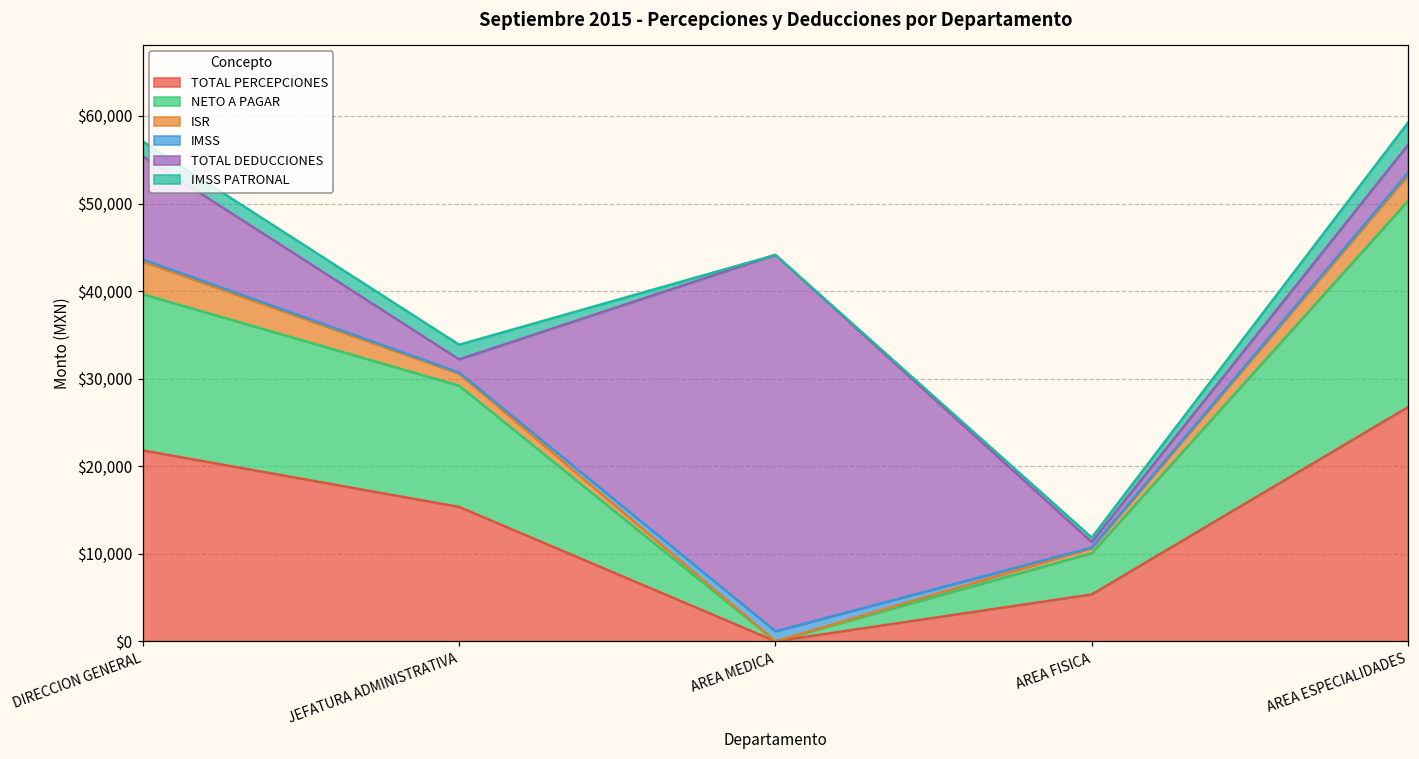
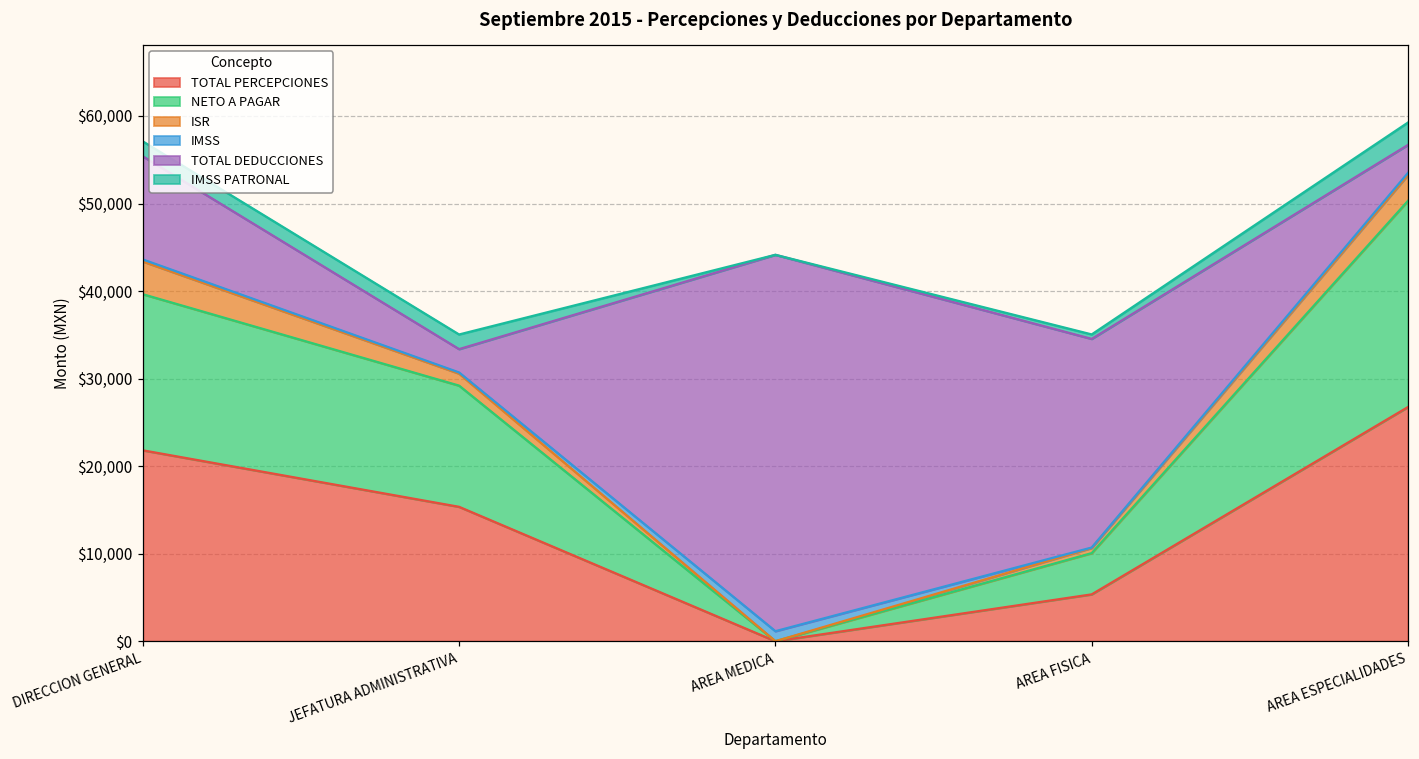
TOTAL DEDUCCIONES, JEFATURA ADMINISTRATIVA: $2,000 -> $3,000
TOTAL DEDUCCIONES, AREA FISICA: $1,000 -> $24,000
